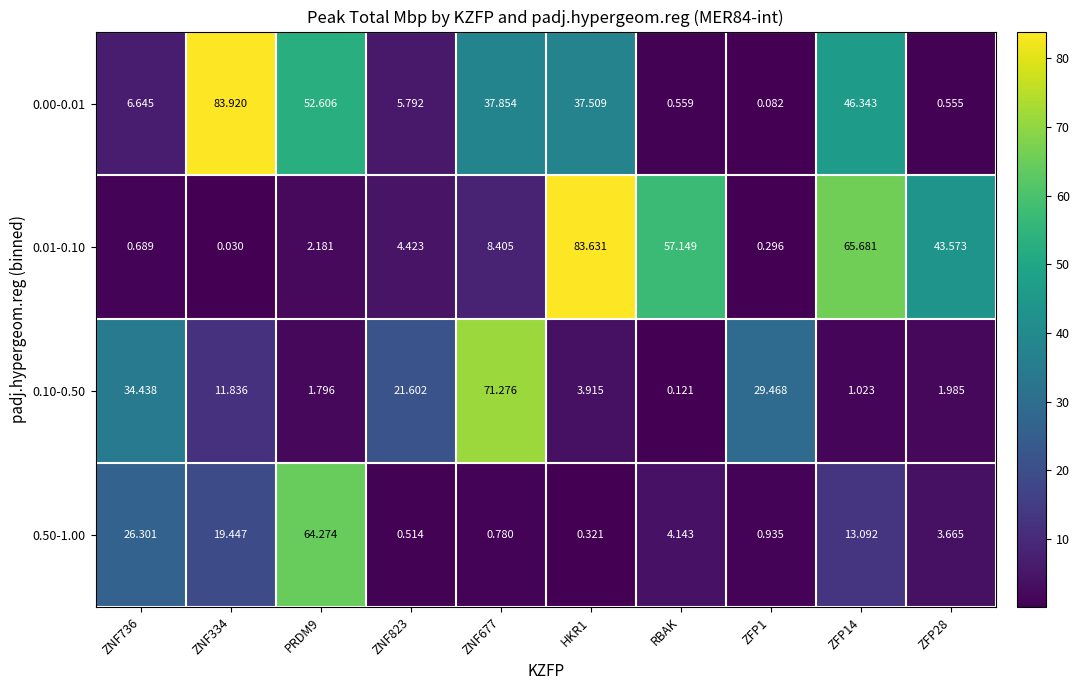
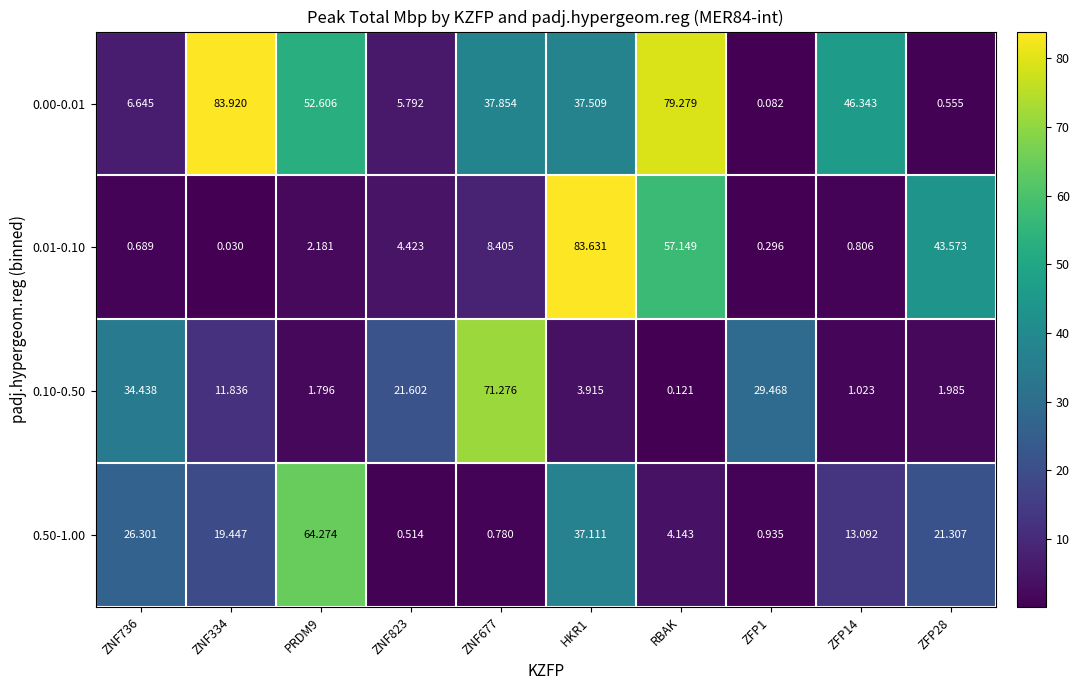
0.00-0.01, RBAK: 0.559 -> 79.279
0.01-0.10, ZFP14: 65.681 -> 0.806
0.50-1.00, HKR1: 0.321 -> 37.111
0.50-1.00, ZFP28: 3.665 -> 21.307
